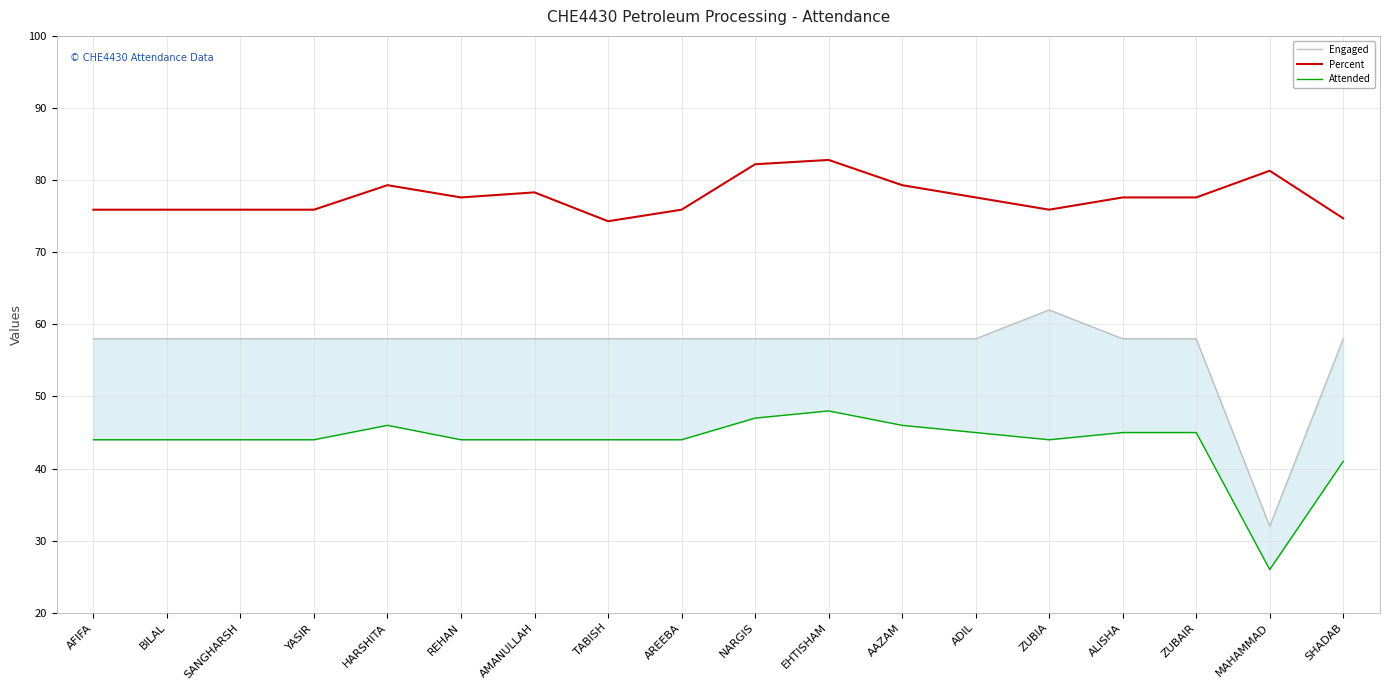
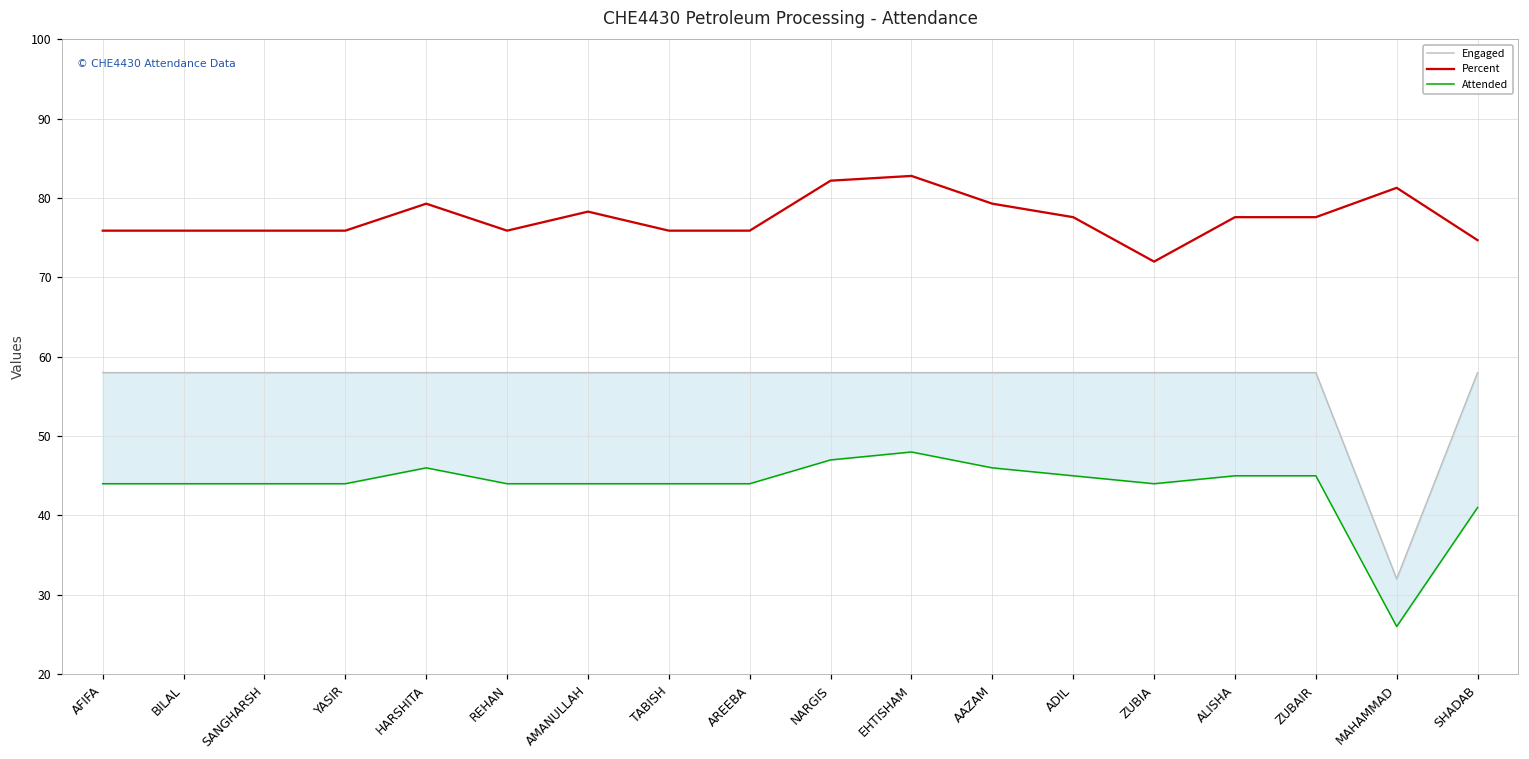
Percent, REHAN: 78 -> 76
Percent, TABISH: 74 -> 76
Engaged, ZUBIA: 62 -> 58
Percent, ZUBIA: 76 -> 72
